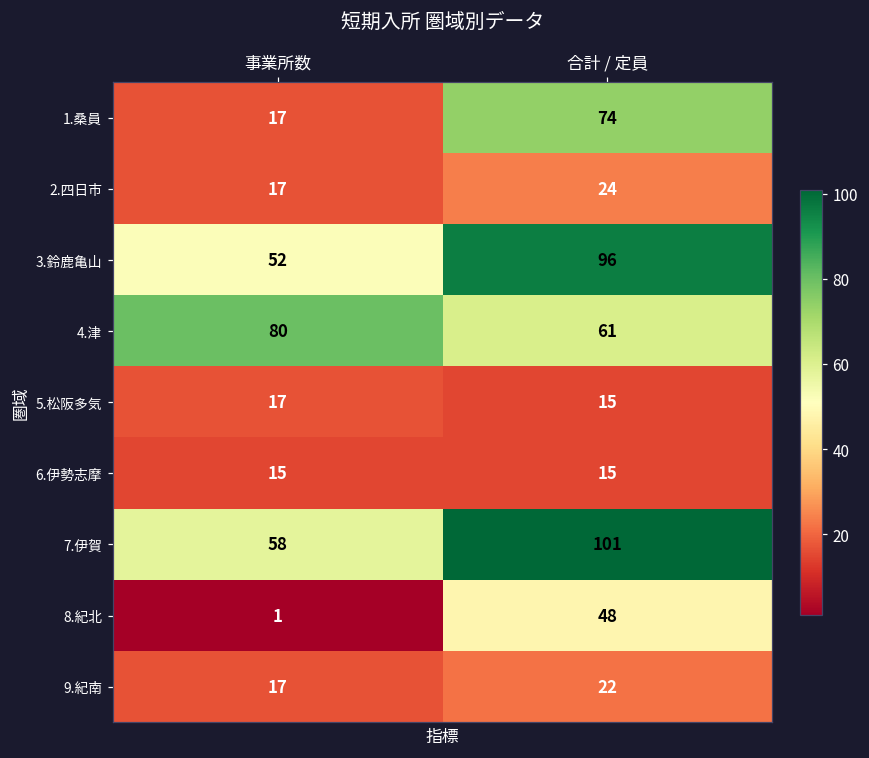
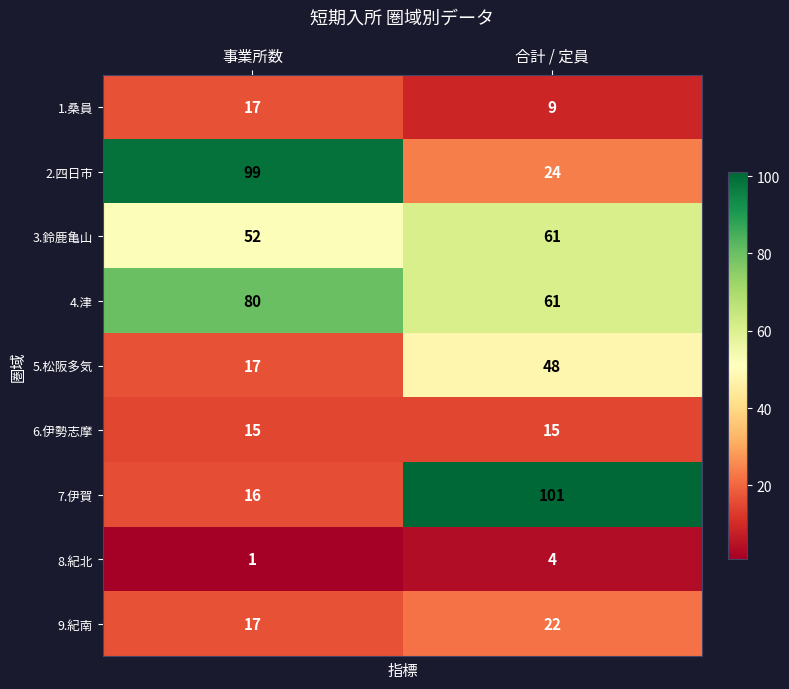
1.桑員, 合計 / 定員: 74 -> 9
2.四日市, 事業所数: 17 -> 99
3.鈴鹿亀山, 合計 / 定員: 96 -> 61
5.松阪多気, 合計 / 定員: 15 -> 48
7.伊賀, 事業所数: 58 -> 16
8.紀北, 合計 / 定員: 48 -> 4
